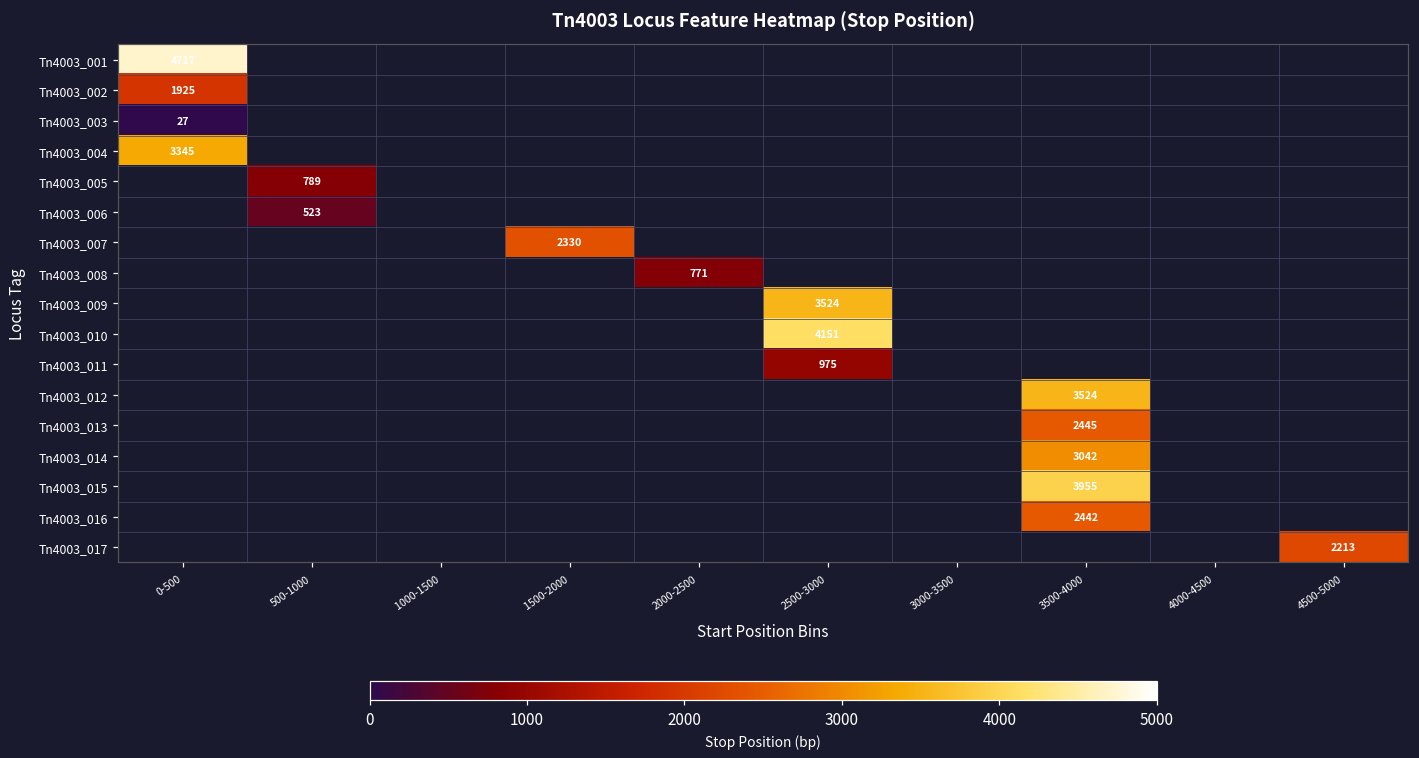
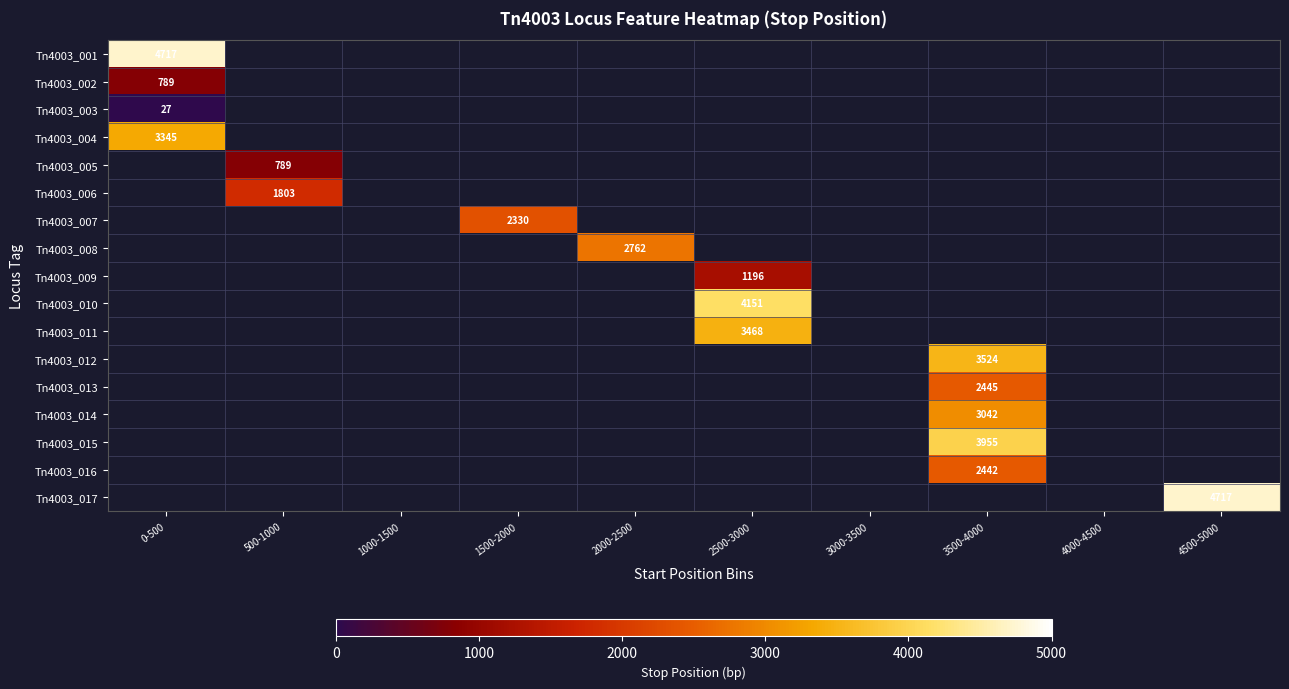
Tn4003_002, 0-500: 1925 -> 789
Tn4003_006, 500-1000: 523 -> 1803
Tn4003_008, 2000-2500: 771 -> 2762
Tn4003_009, 2500-3000: 3524 -> 1196
Tn4003_011, 2500-3000: 975 -> 3468
Tn4003_017, 4500-5000: 2213 -> 4717
